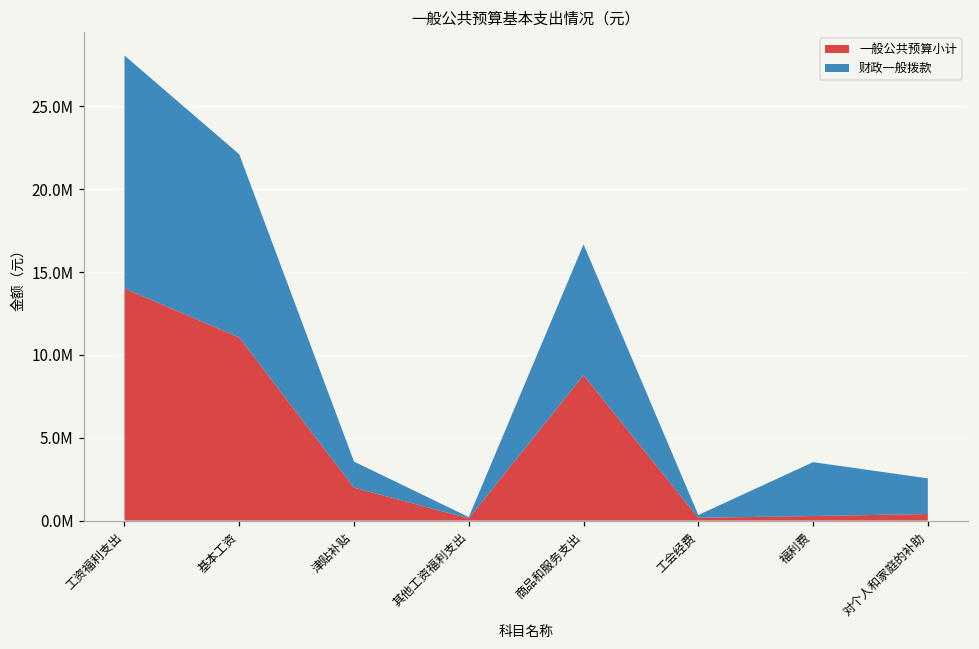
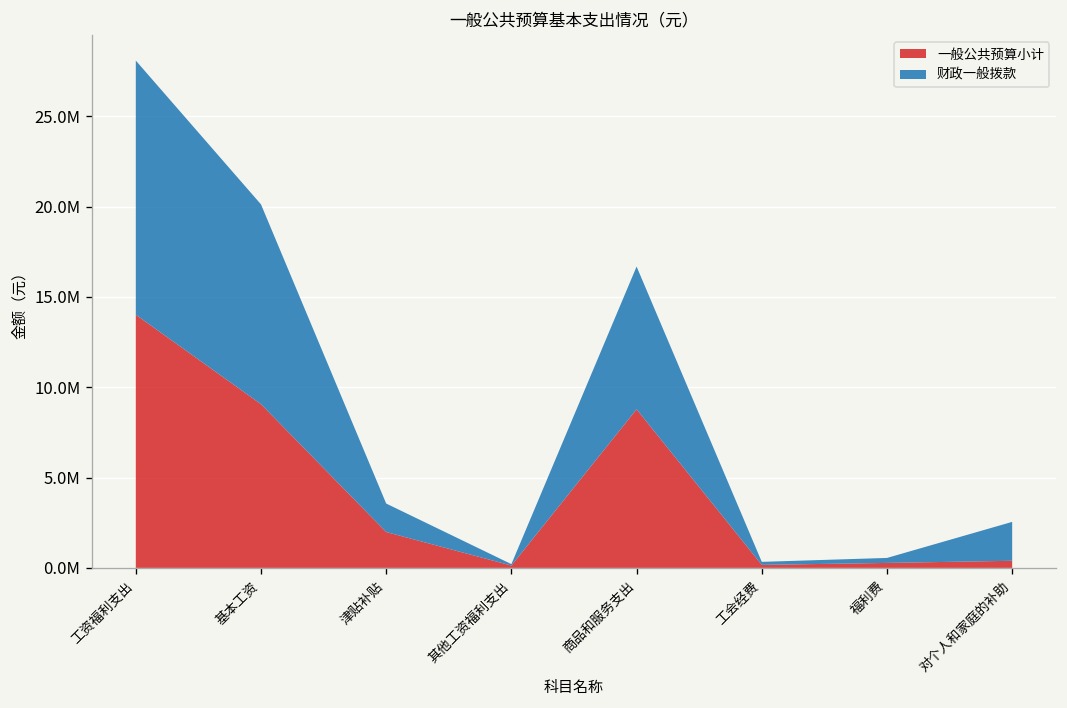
一般公共预算小计, 基本工资: 11100000 -> 9100000
财政一般拨款, 福利费: 3300000 -> 300000
